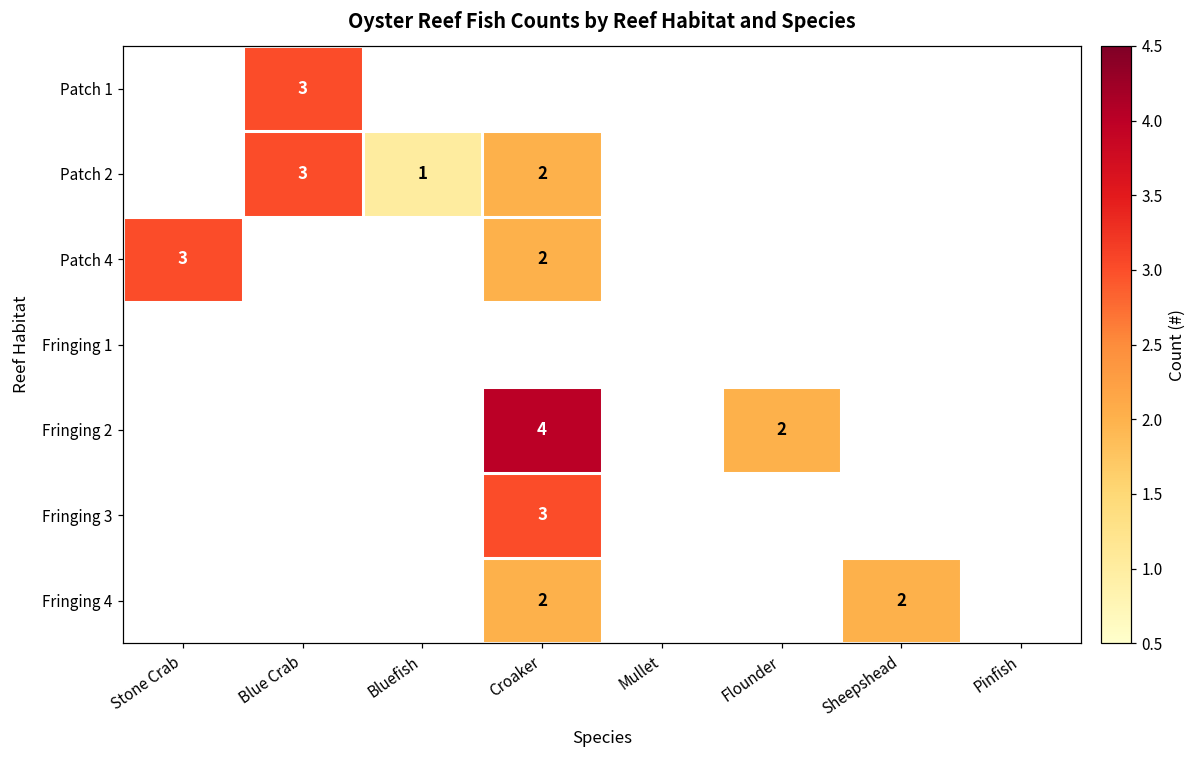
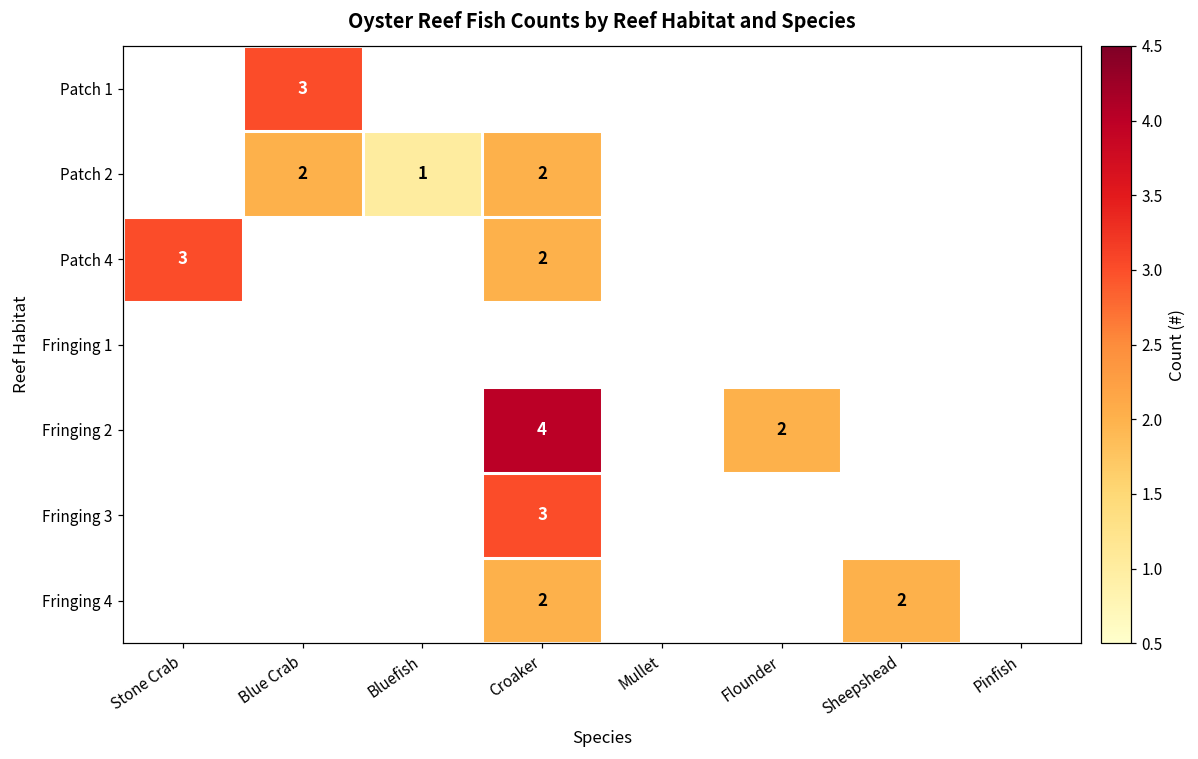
Patch 2, Blue Crab: 3 -> 2
